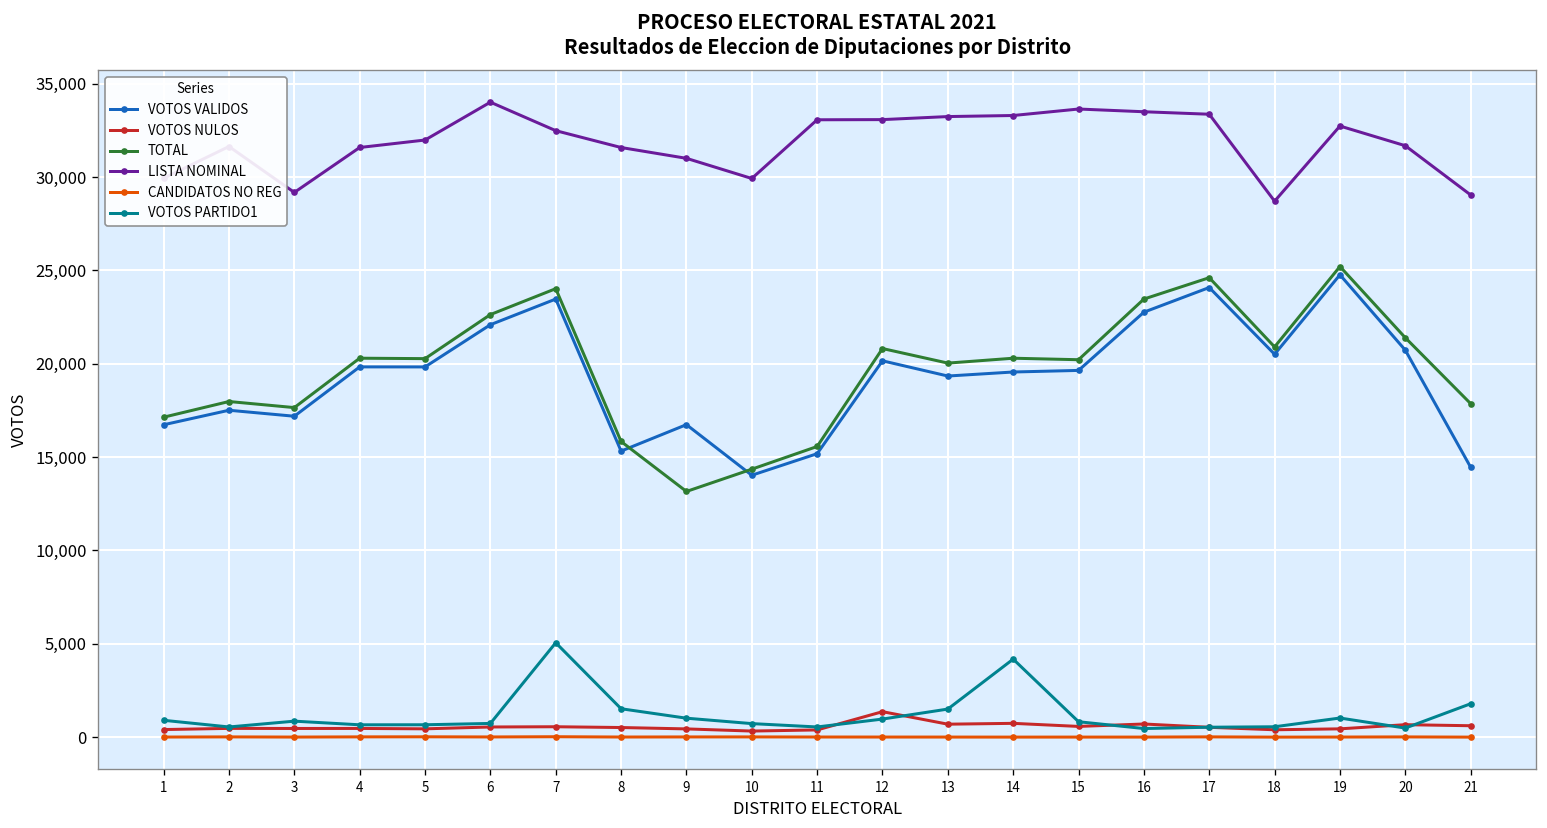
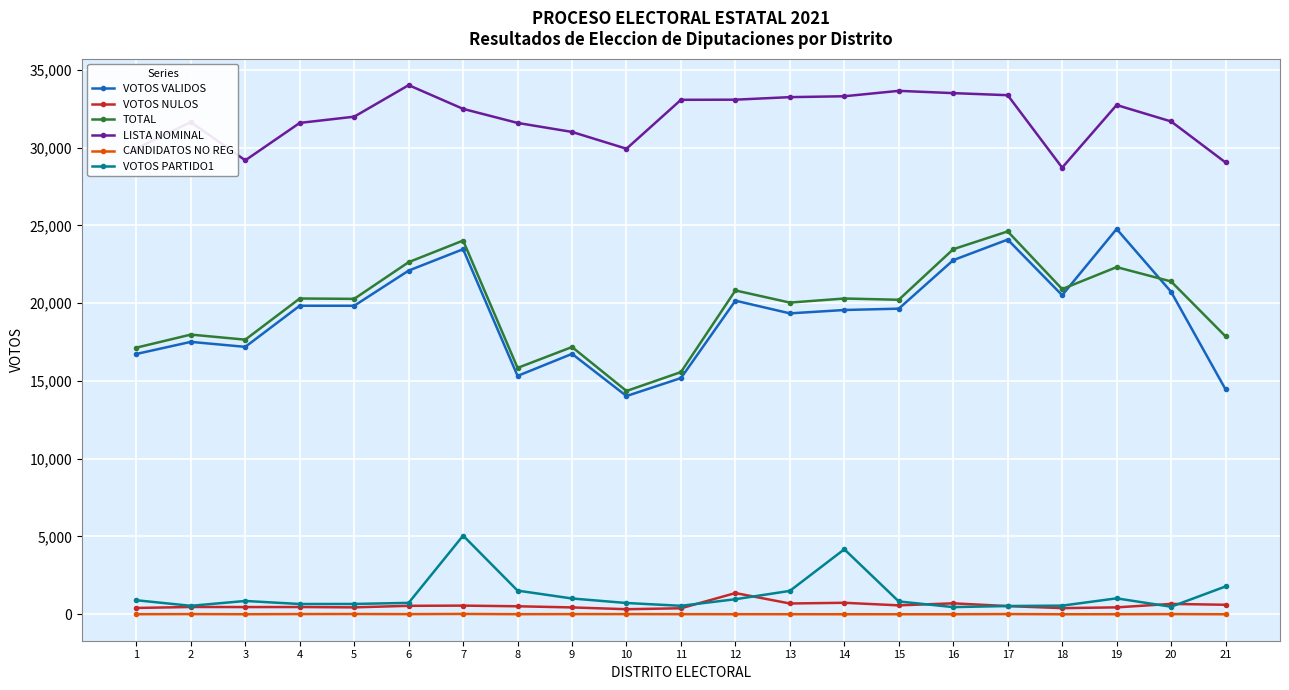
TOTAL, 9: 13,200 -> 17,200
TOTAL, 19: 25,200 -> 22,300
